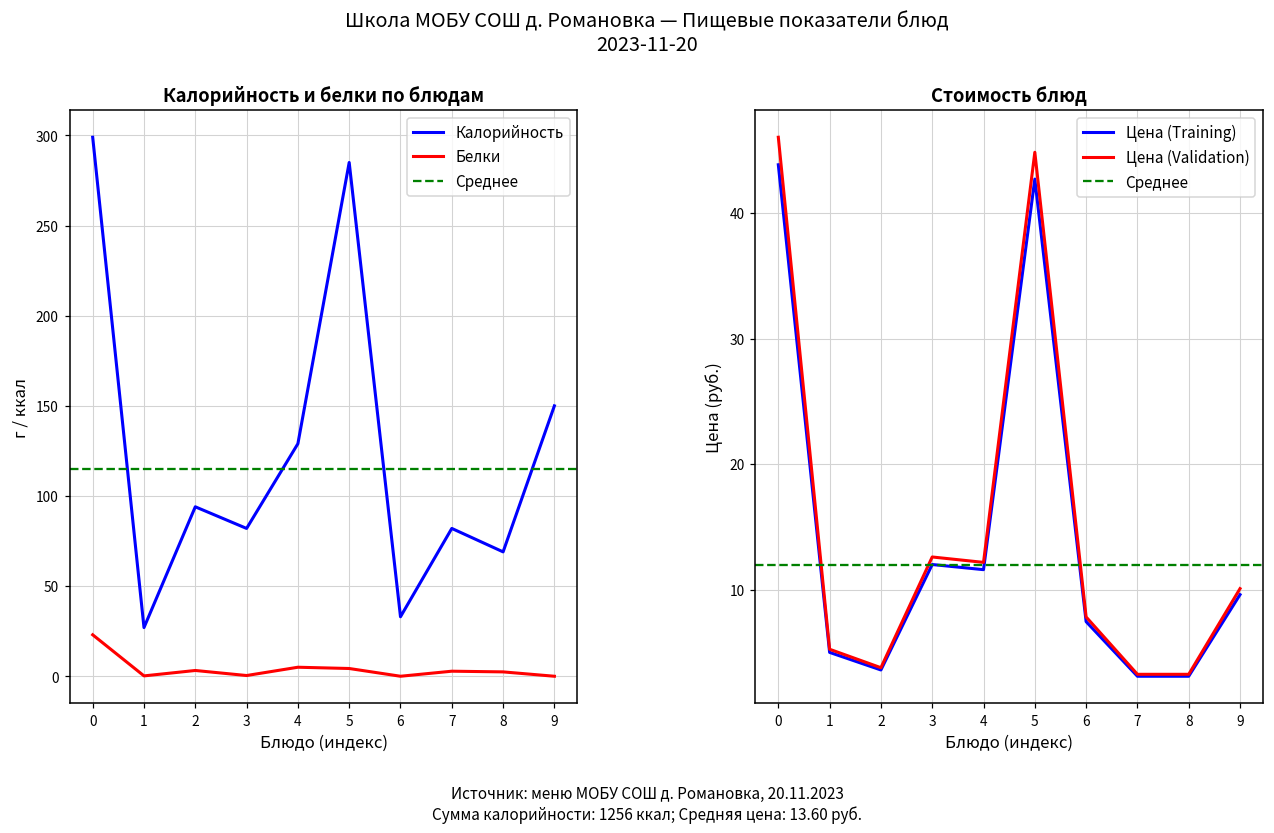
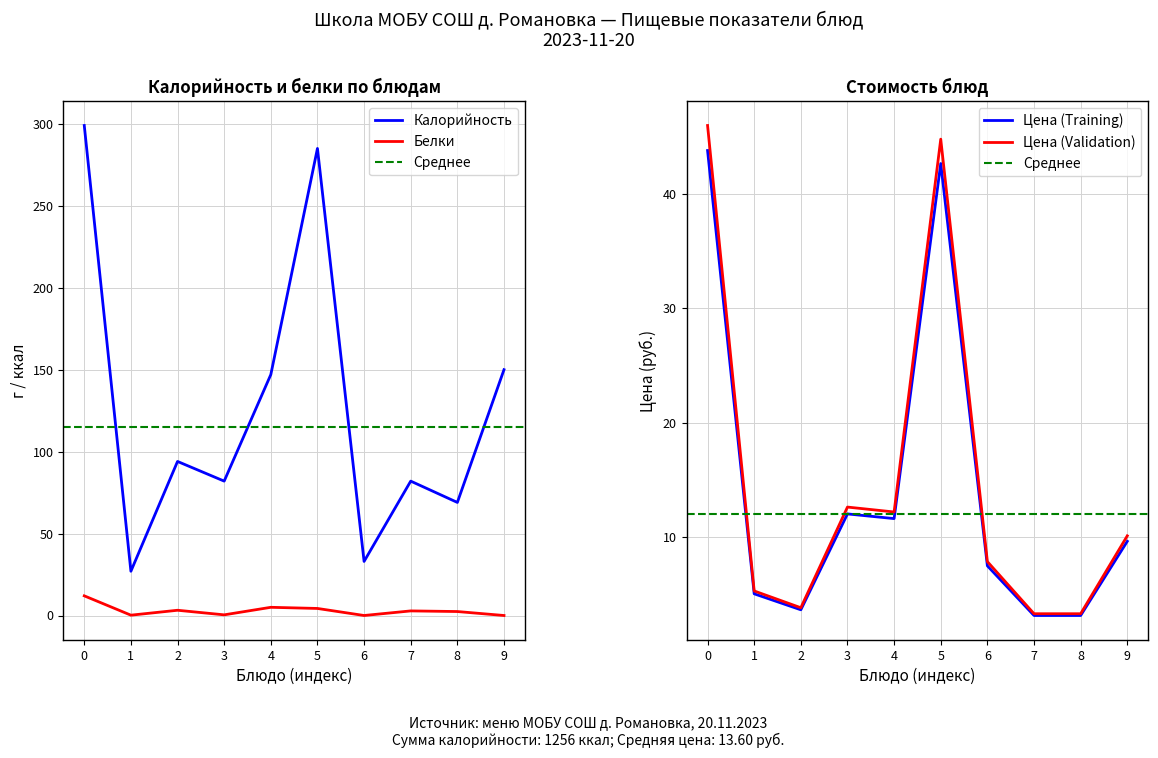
Калорийность и белки по блюдам, Белки, 0: 23 -> 12
Калорийность и белки по блюдам, Калорийность, 4: 129 -> 147
